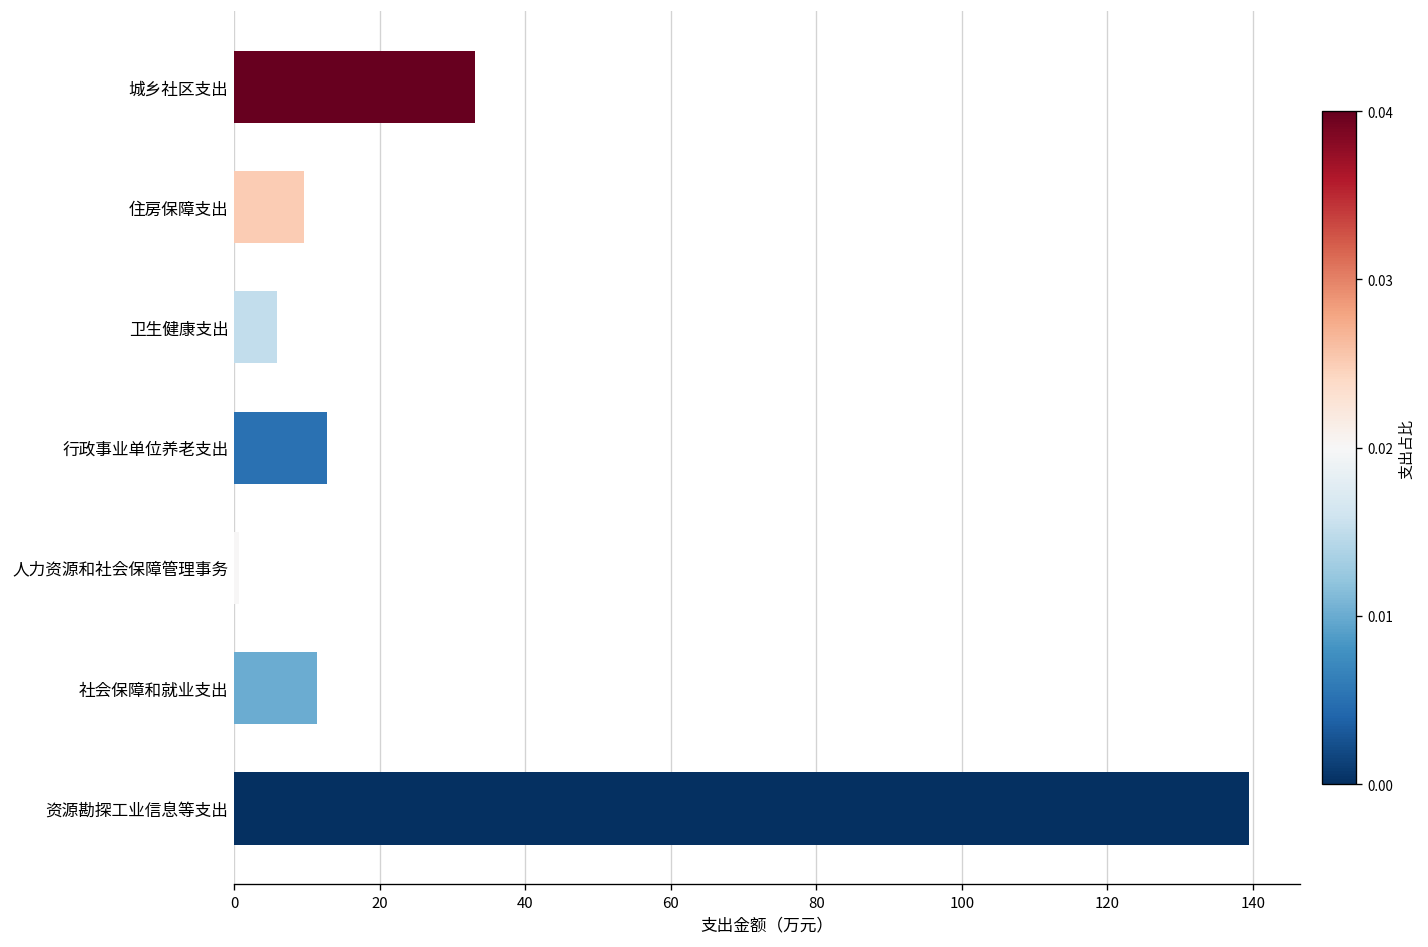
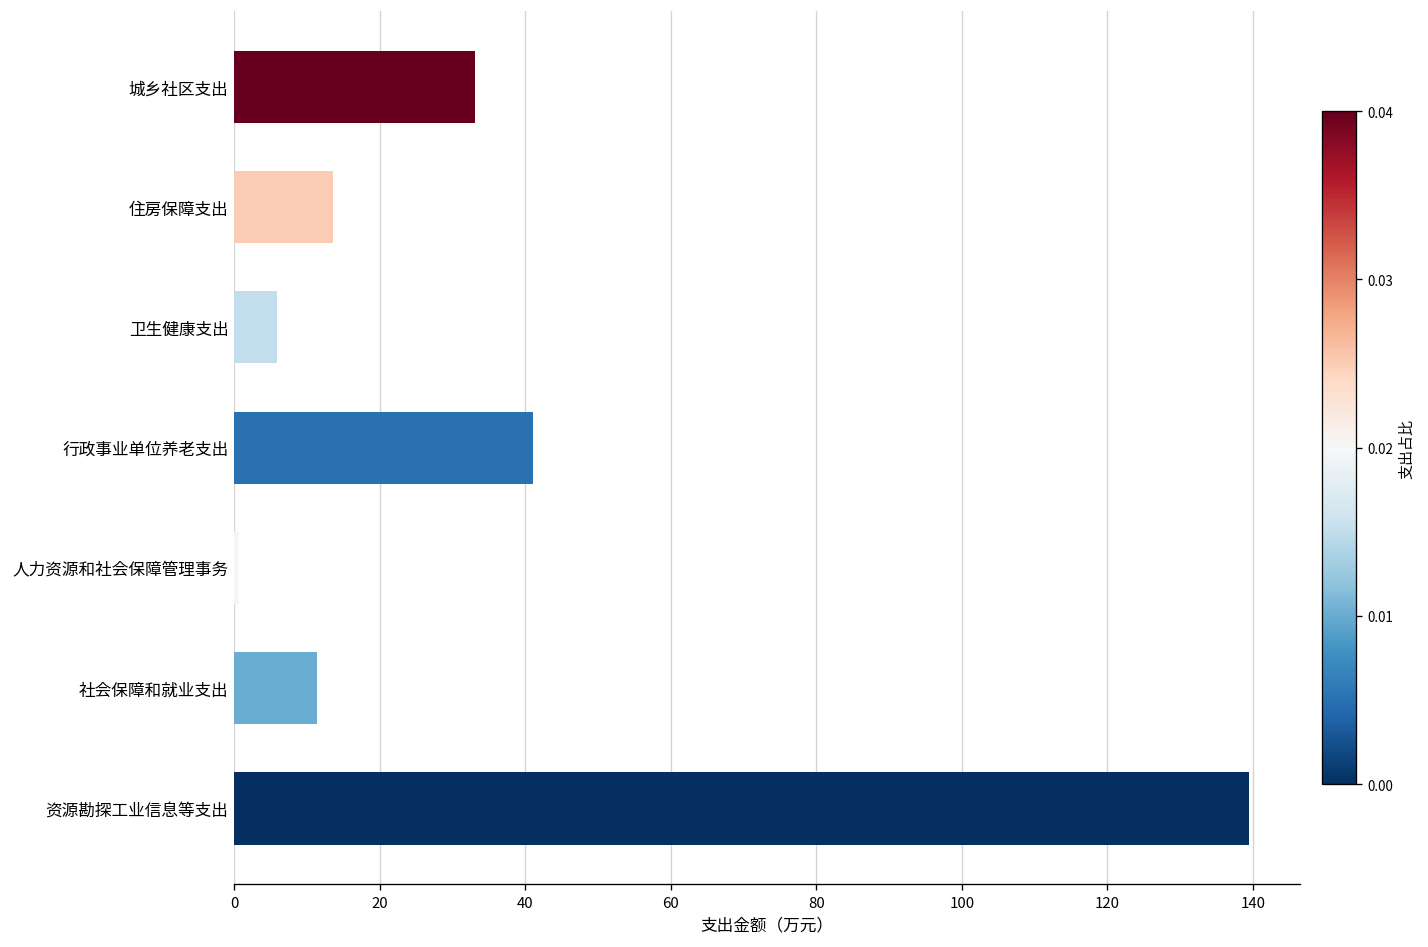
住房保障支出: 10 -> 14
行政事业单位养老支出: 13 -> 41
